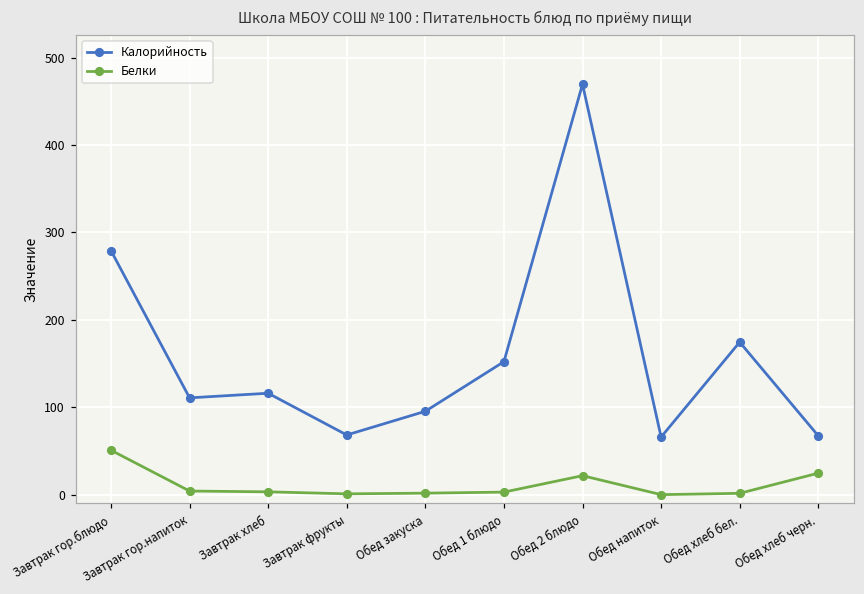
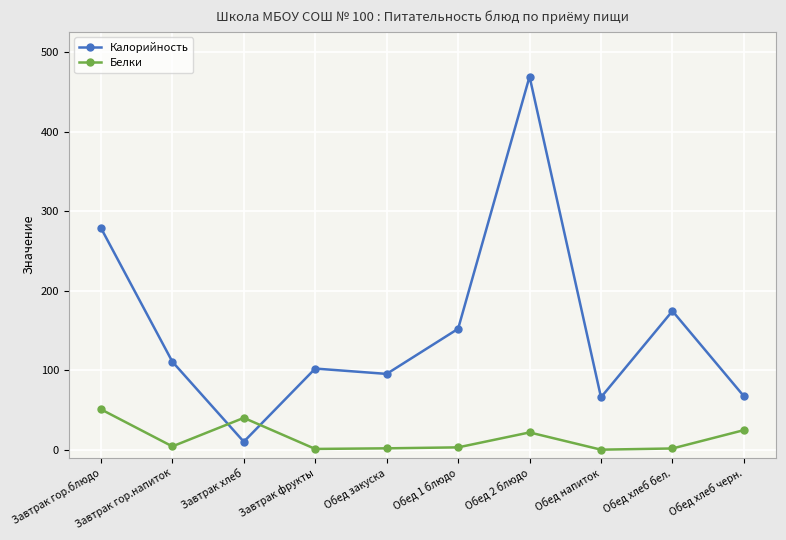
Калорийность, Завтрак хлеб: 120 -> 10
Белки, Завтрак хлеб: 0 -> 40
Калорийность, Завтрак фрукты: 70 -> 100
